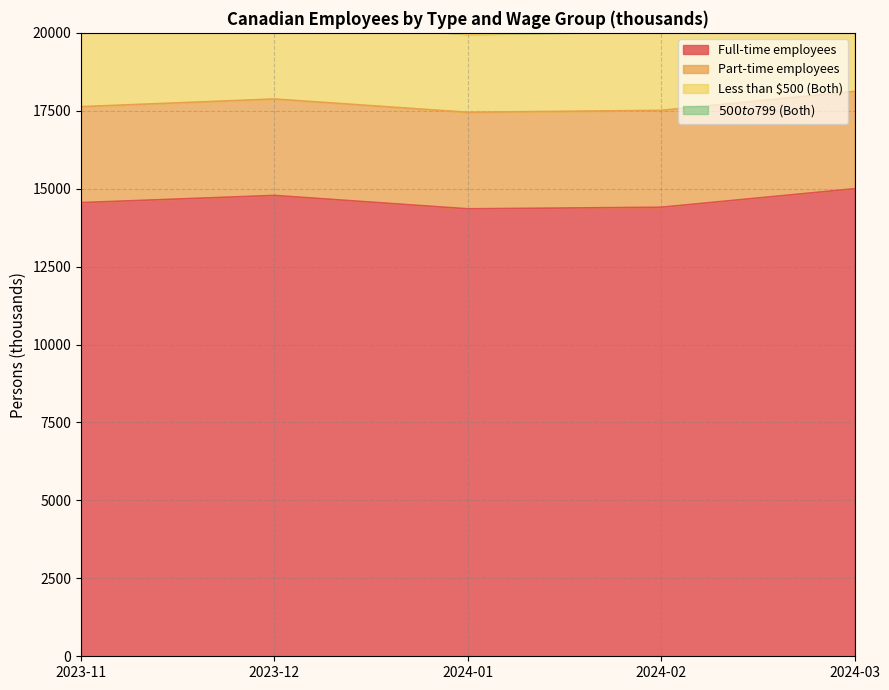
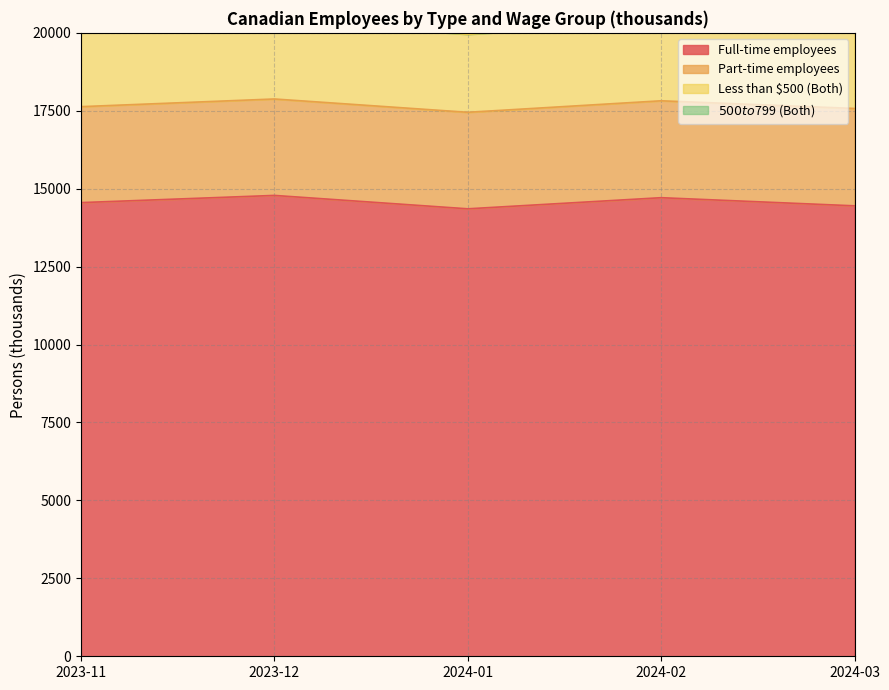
Full-time employees, 2024-02: 14400 -> 14700
Full-time employees, 2024-03: 15000 -> 14500
